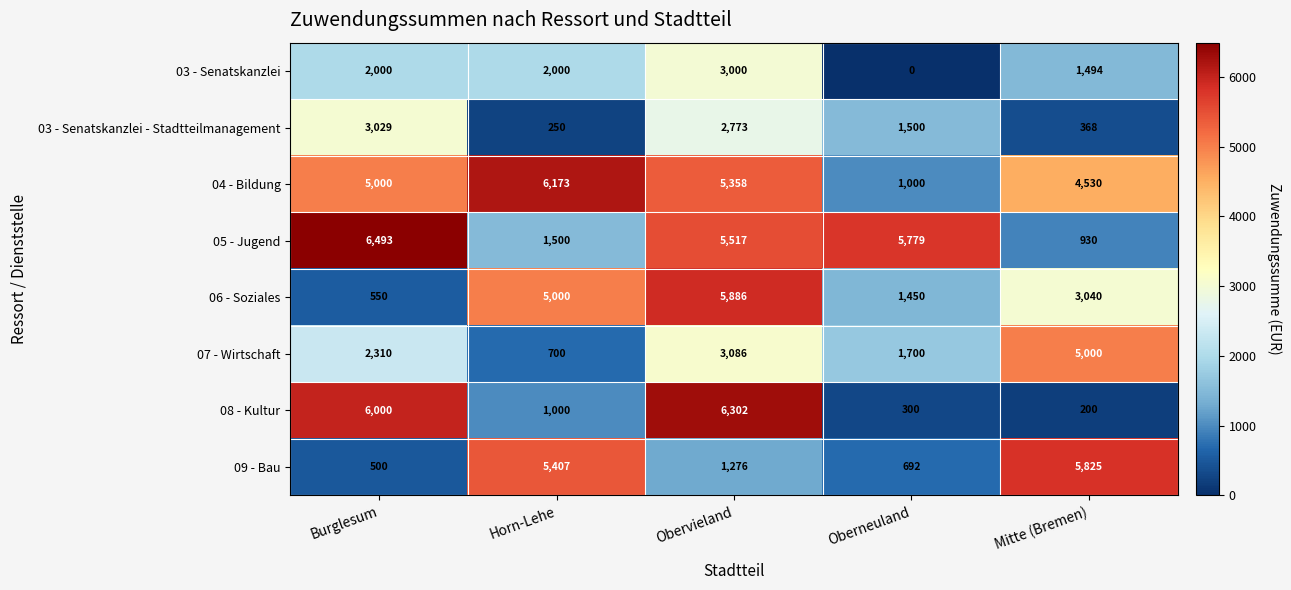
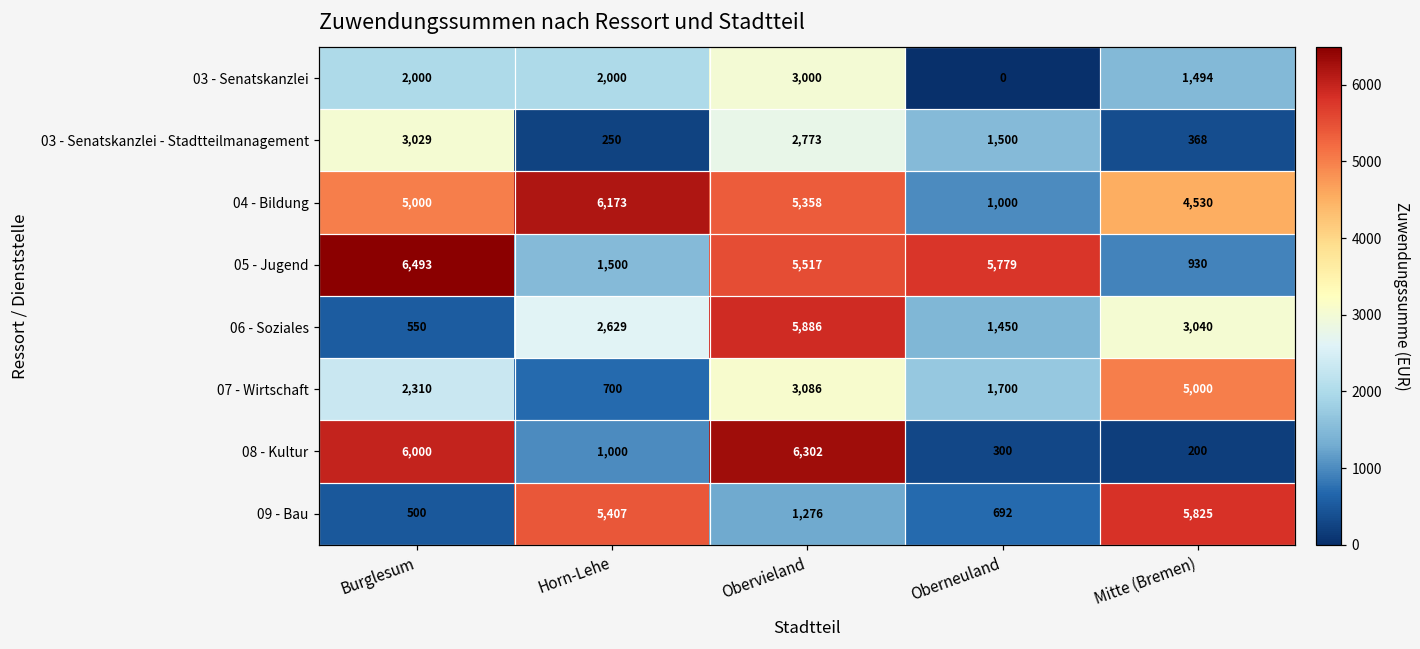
06 - Soziales, Horn-Lehe: 5,000 -> 2,629
